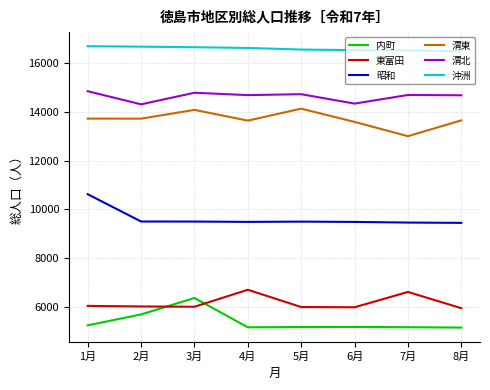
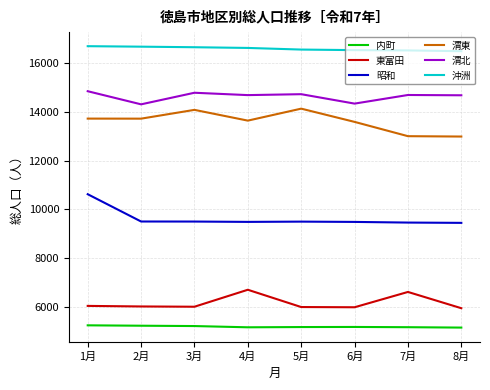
内町, 2月: 5700 -> 5200
内町, 3月: 6400 -> 5200
渭東, 8月: 13700 -> 13000
